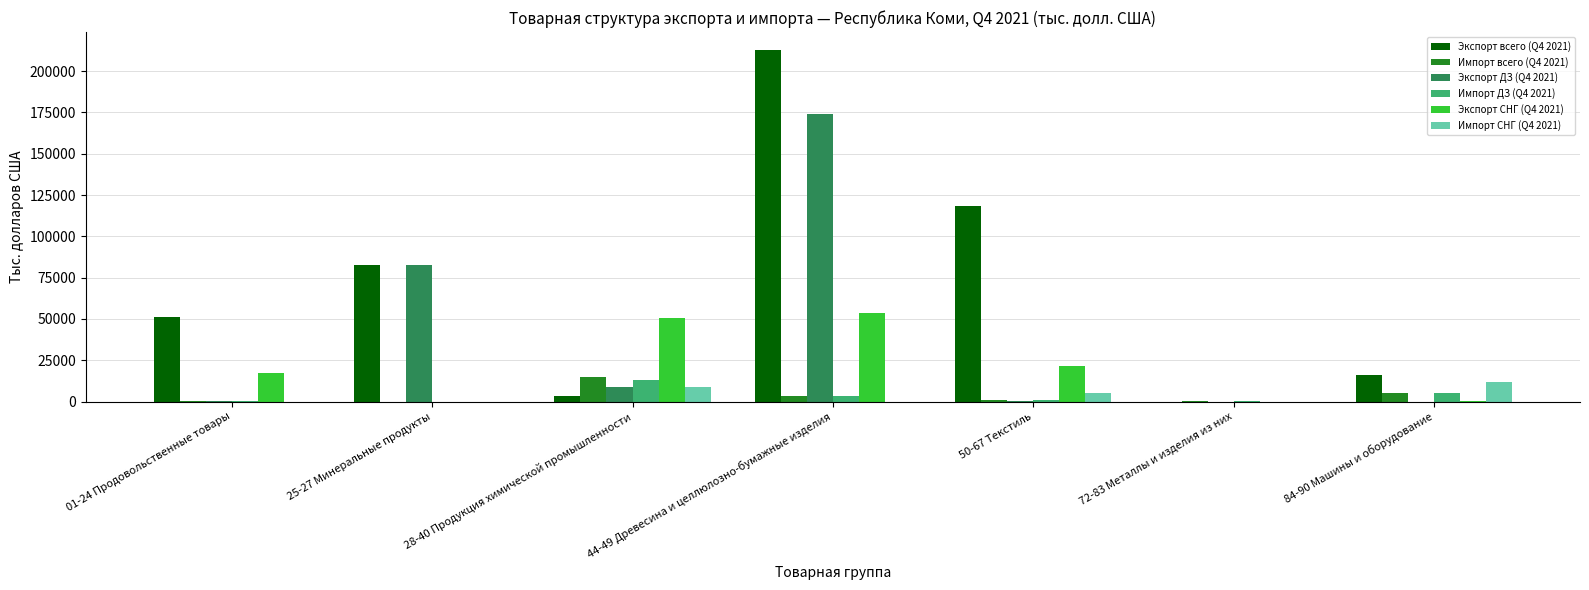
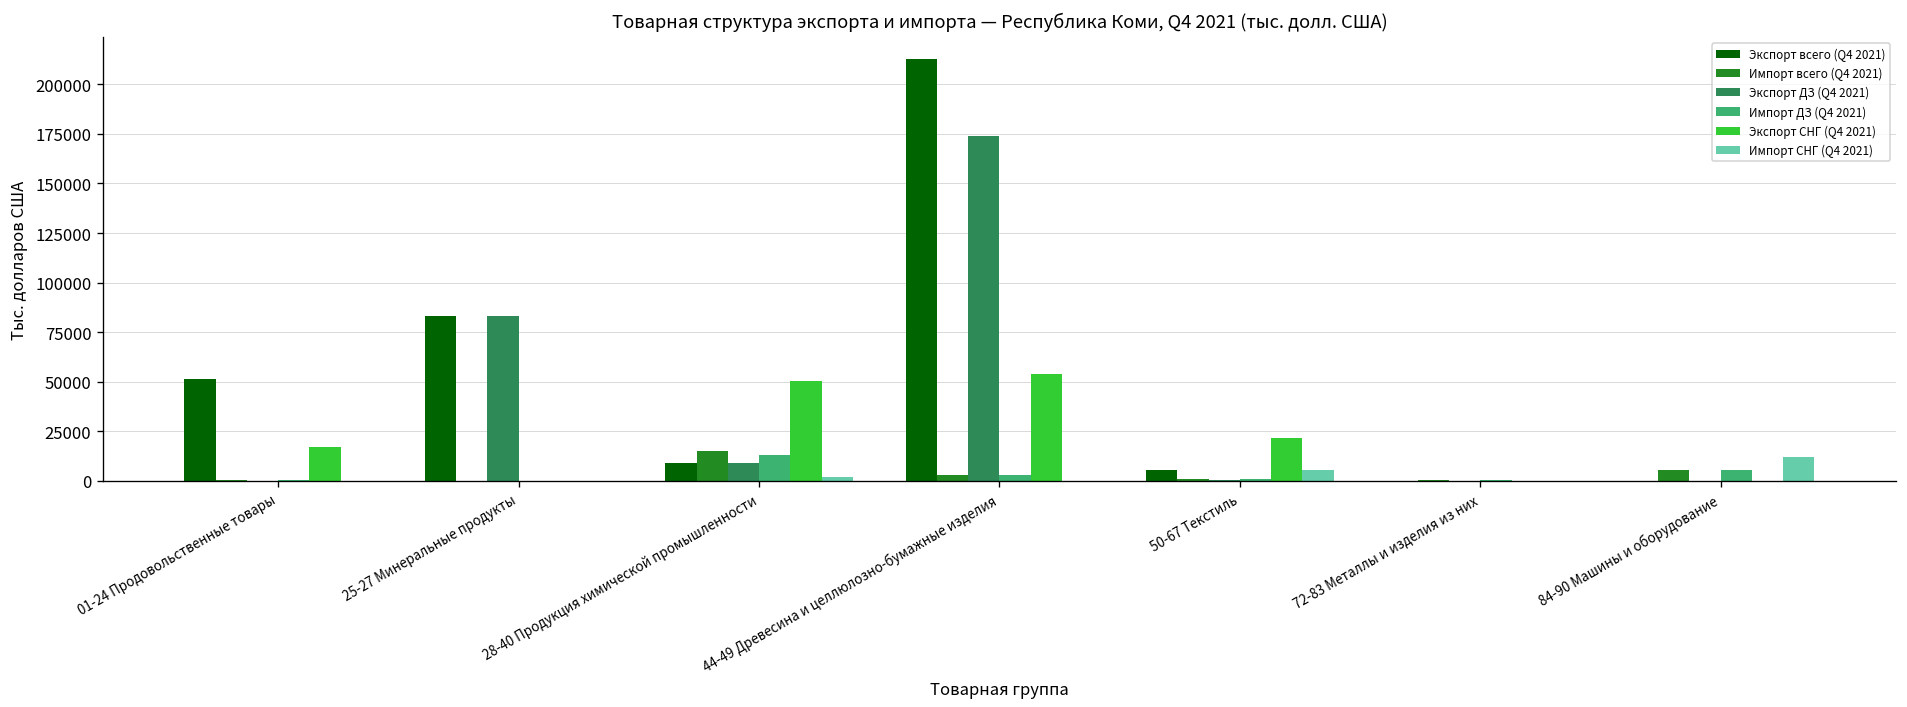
Экспорт всего (Q4 2021), 28-40 Продукция химической промышленности: 3000 -> 9000
Импорт СНГ (Q4 2021), 28-40 Продукция химической промышленности: 9000 -> 2000
Экспорт всего (Q4 2021), 50-67 Текстиль: 119000 -> 6000
Экспорт всего (Q4 2021), 84-90 Машины и оборудование: 16000 -> 0
